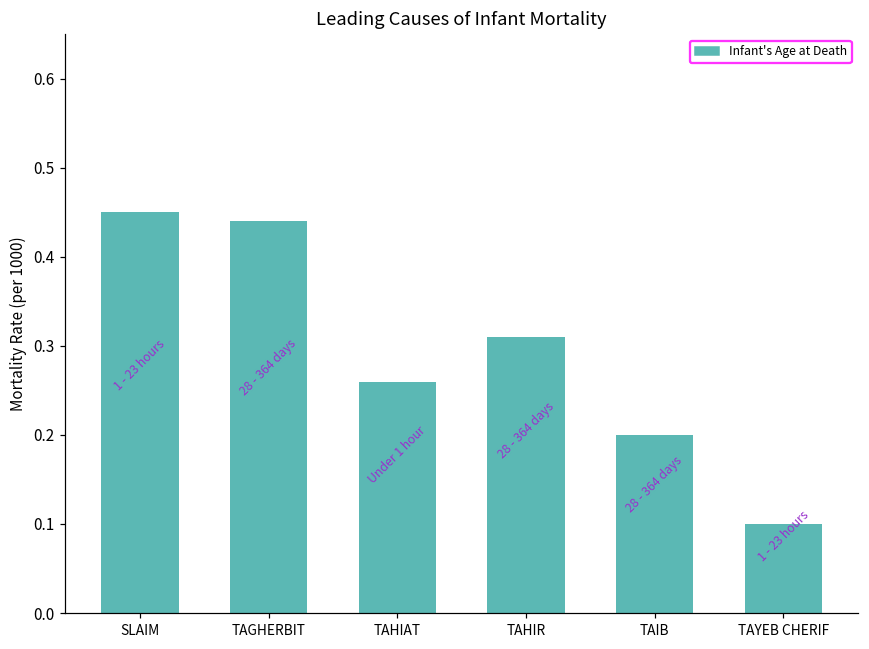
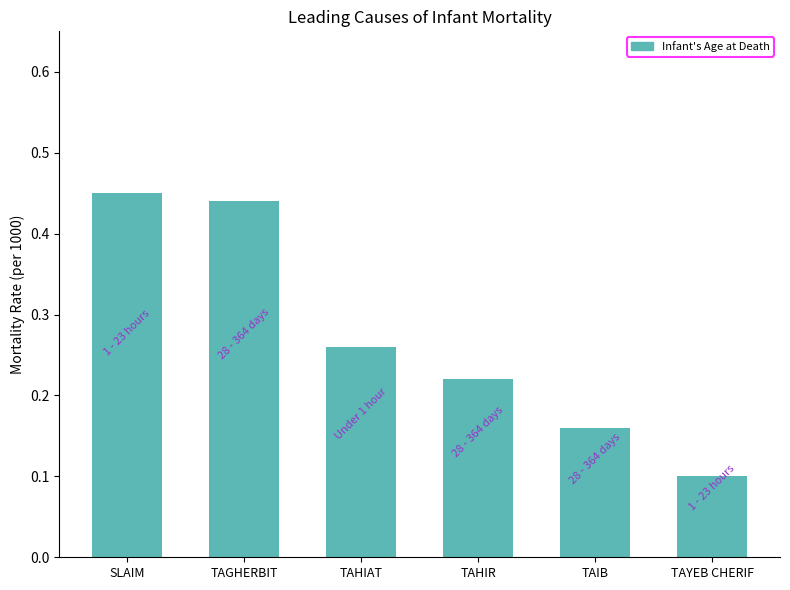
TAHIR: 0.31 -> 0.22
TAIB: 0.20 -> 0.16
